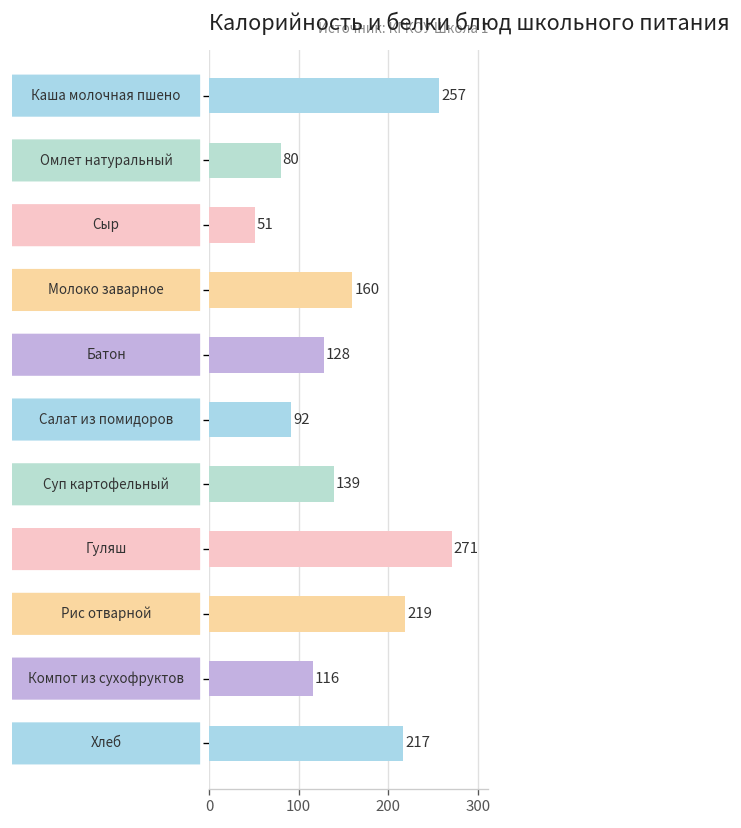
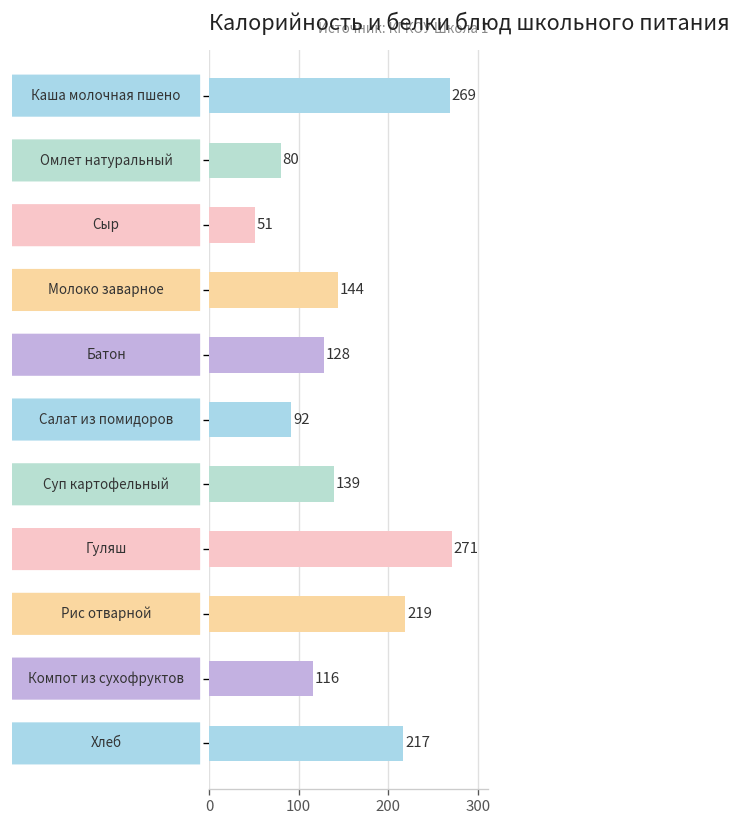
Каша молочная пшено: 257 -> 269
Молоко заварное: 160 -> 144
